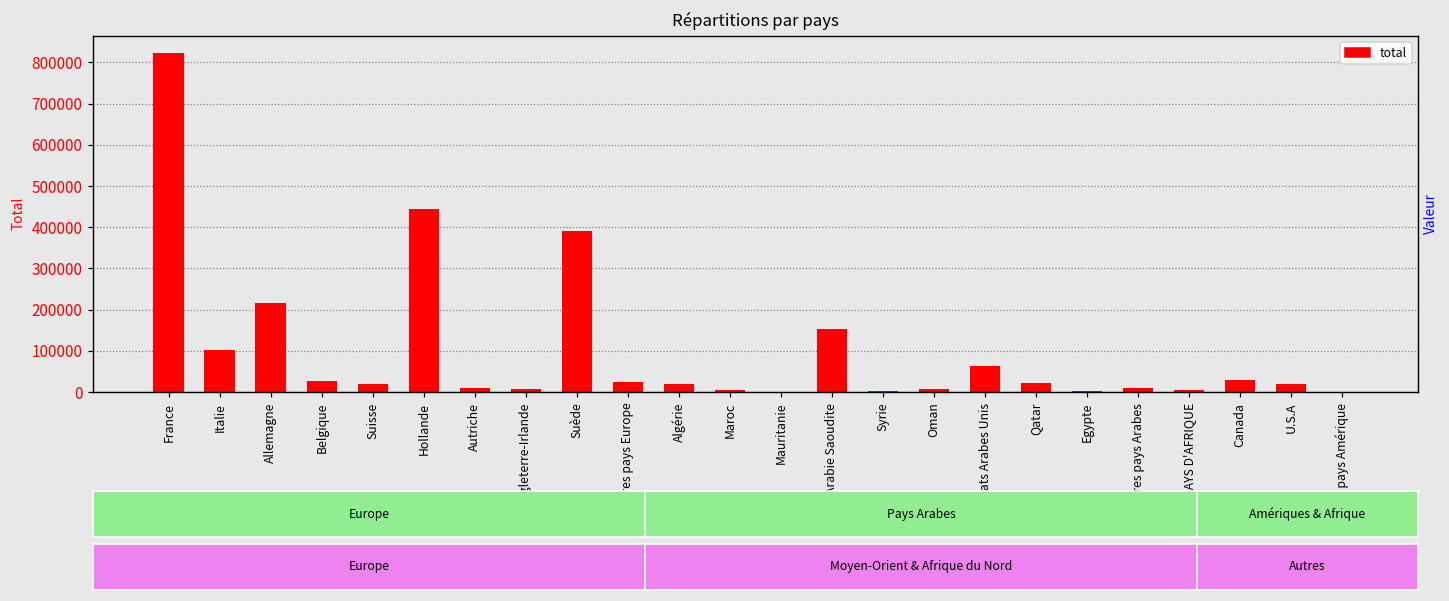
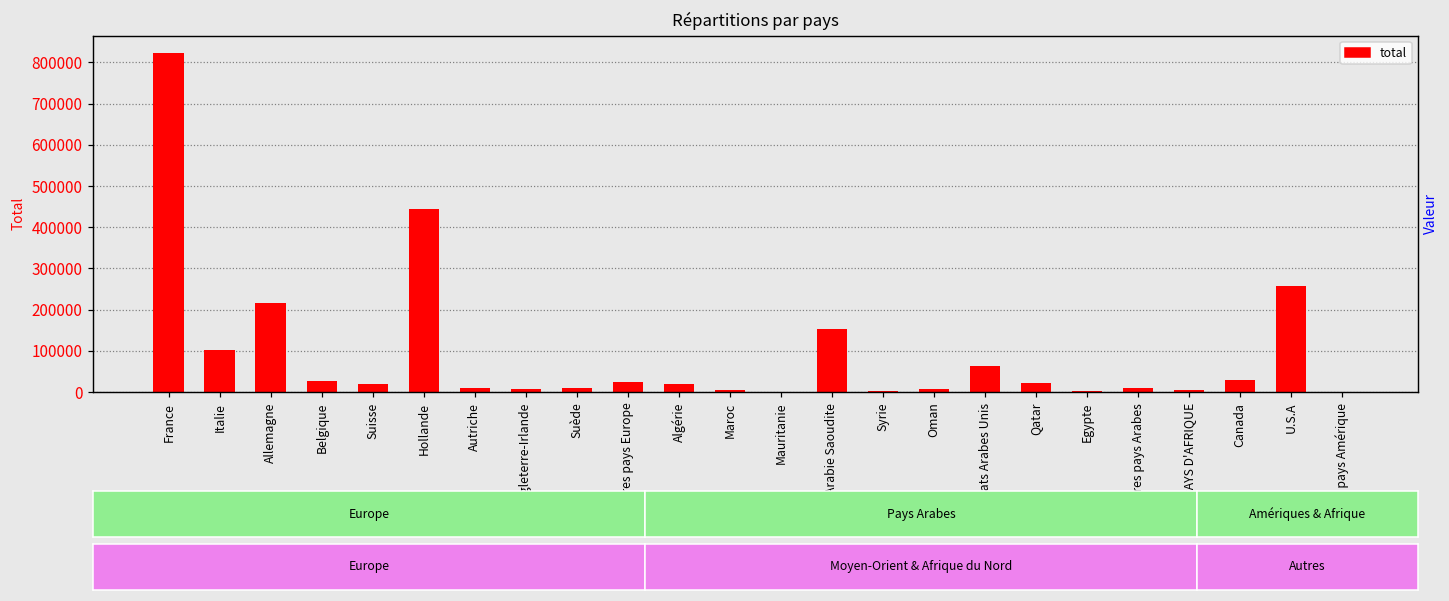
Suède: 390000 -> 10000
U.S.A: 20000 -> 260000
